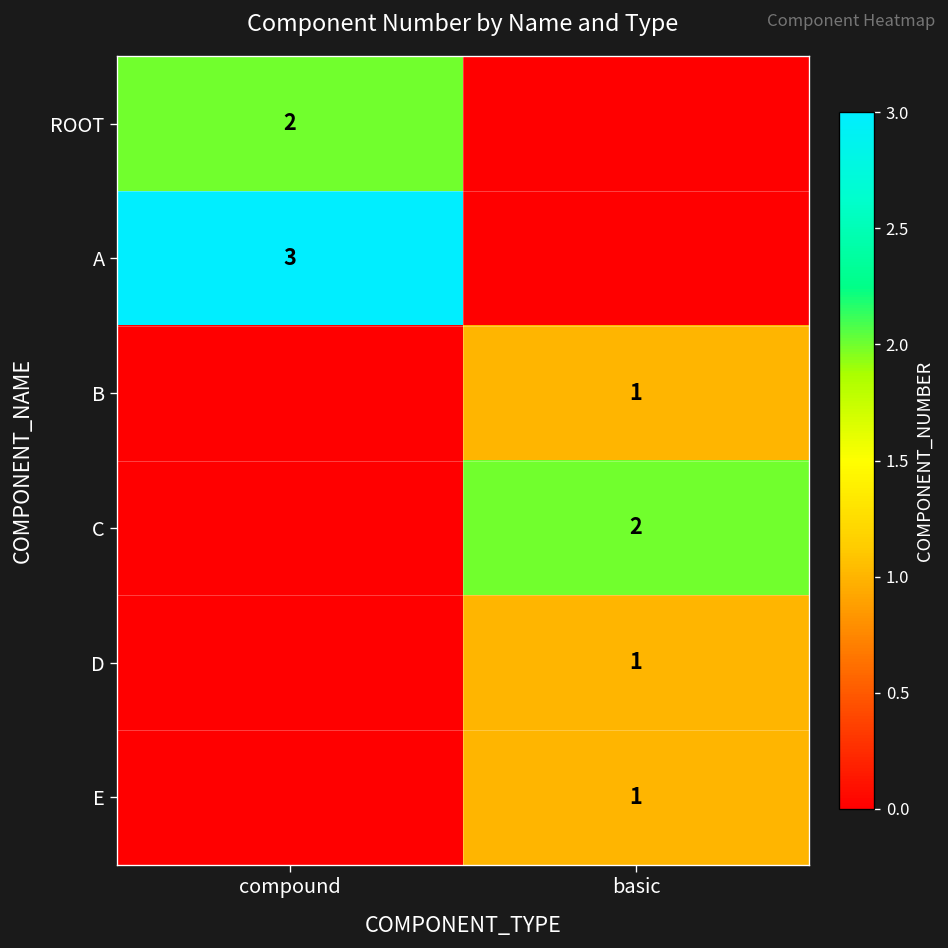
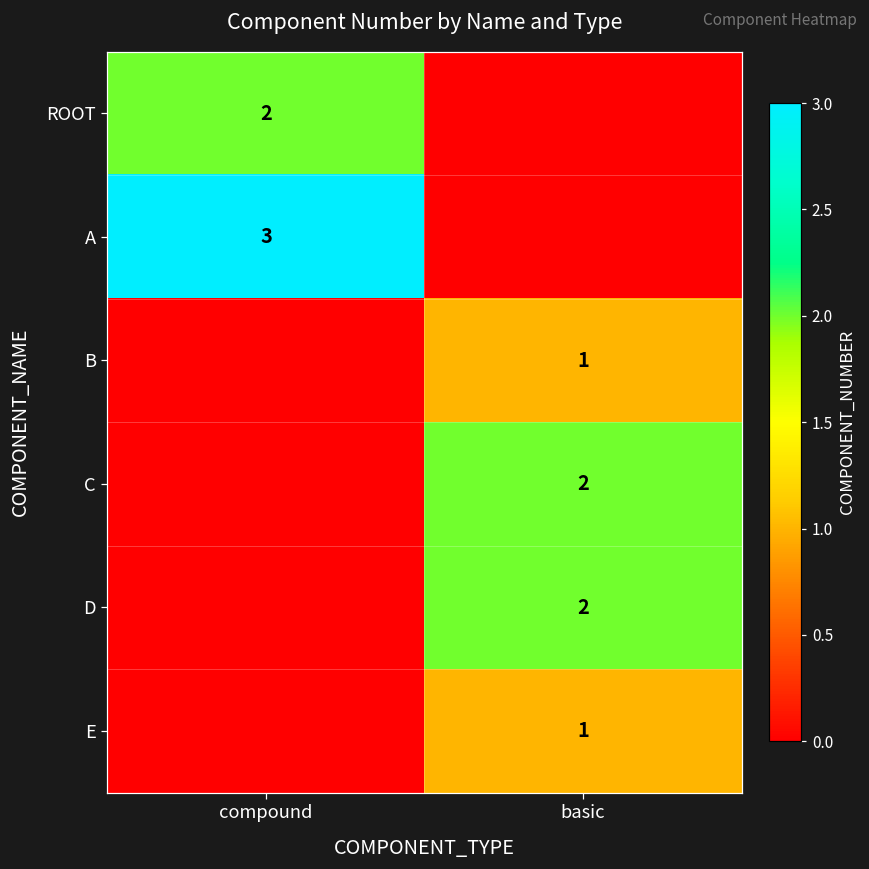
D, basic: 1 -> 2
